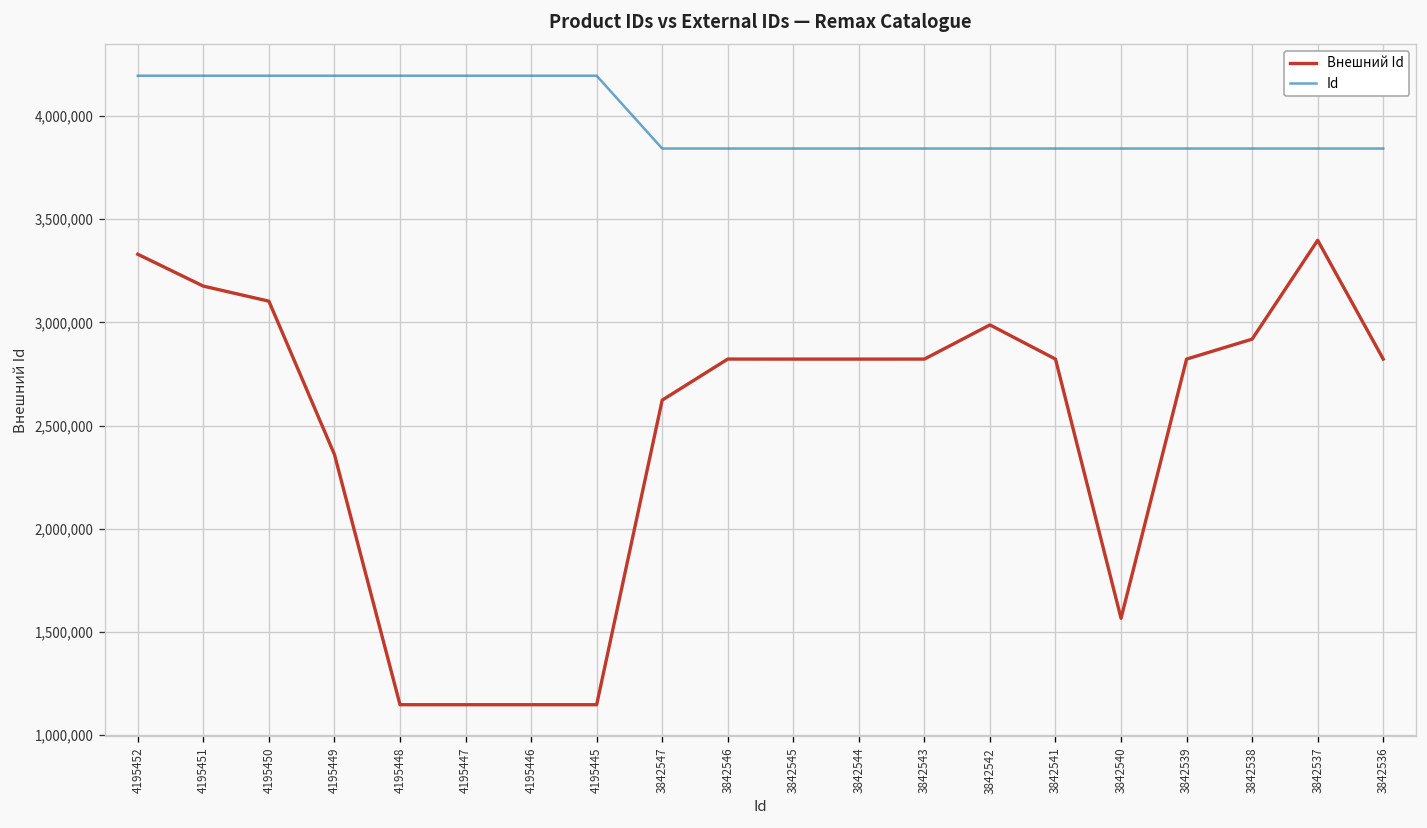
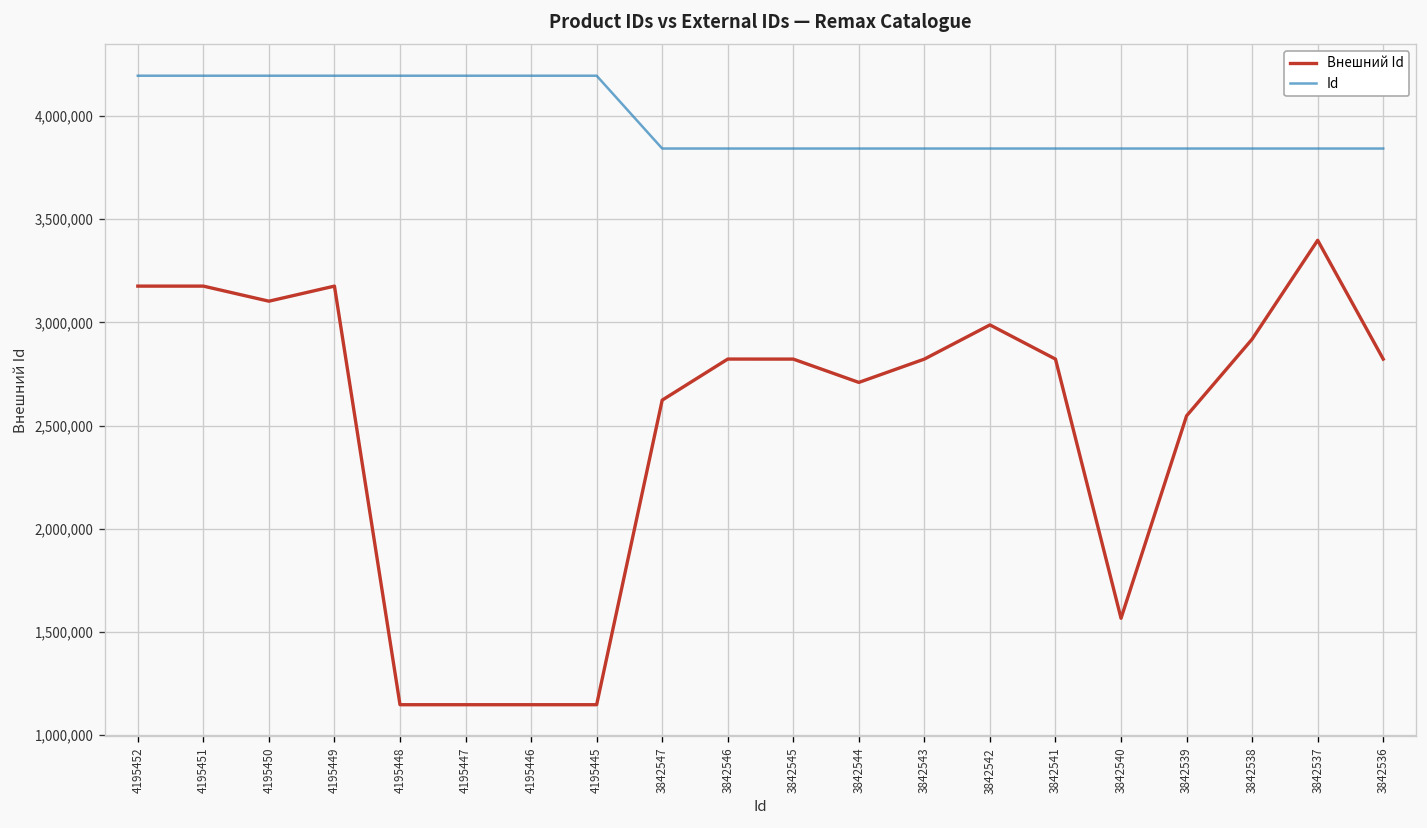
Внешний Id, 4195452: 3,330,000 -> 3,180,000
Внешний Id, 4195449: 2,360,000 -> 3,180,000
Внешний Id, 3842544: 2,820,000 -> 2,710,000
Внешний Id, 3842539: 2,820,000 -> 2,550,000
